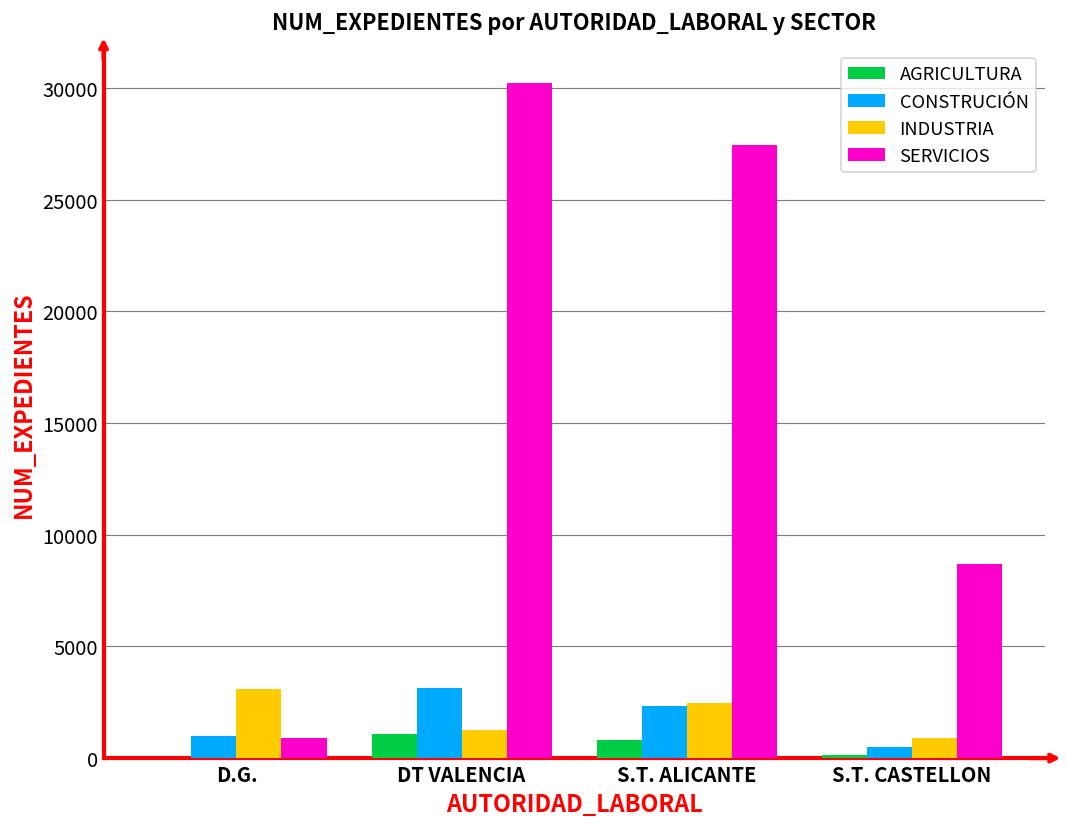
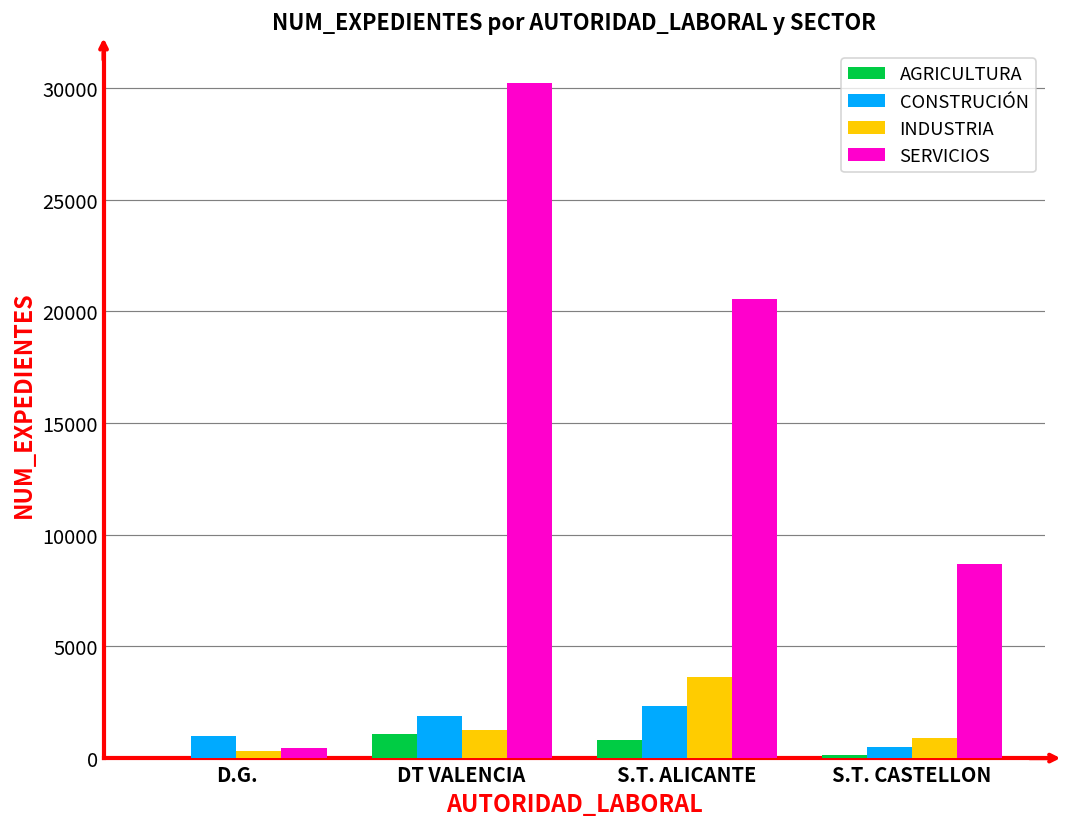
INDUSTRIA, D.G.: 3100 -> 300
SERVICIOS, D.G.: 900 -> 400
CONSTRUCIÓN, DT VALENCIA: 3100 -> 1900
INDUSTRIA, S.T. ALICANTE: 2500 -> 3600
SERVICIOS, S.T. ALICANTE: 27500 -> 20600
